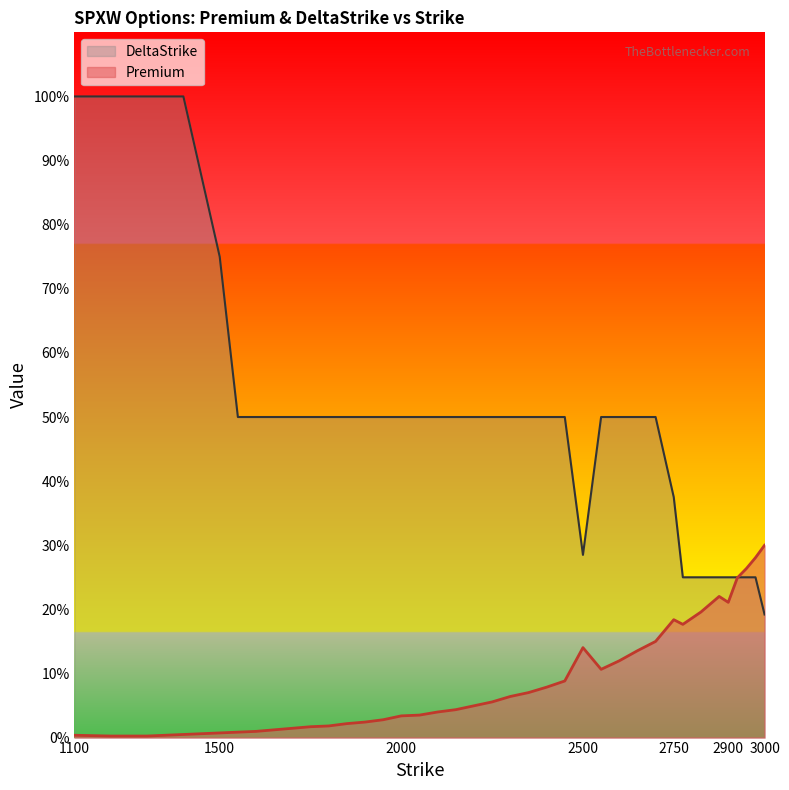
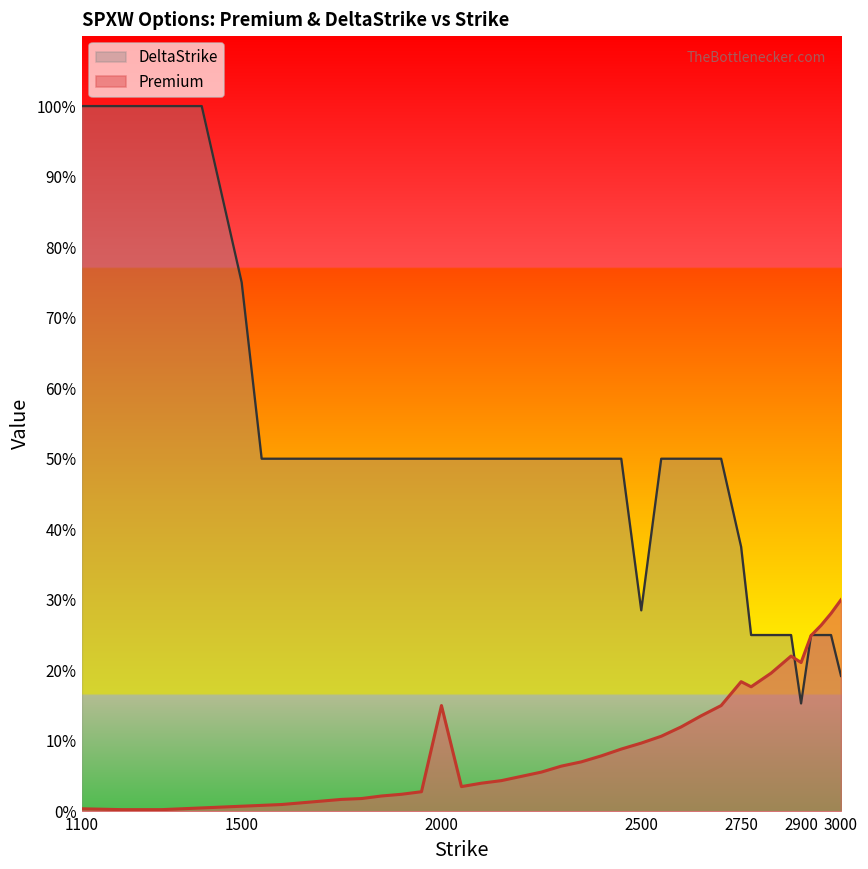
Premium, 2000: 3% -> 15%
Premium, 2500: 14% -> 10%
DeltaStrike, 2900: 25% -> 15%
